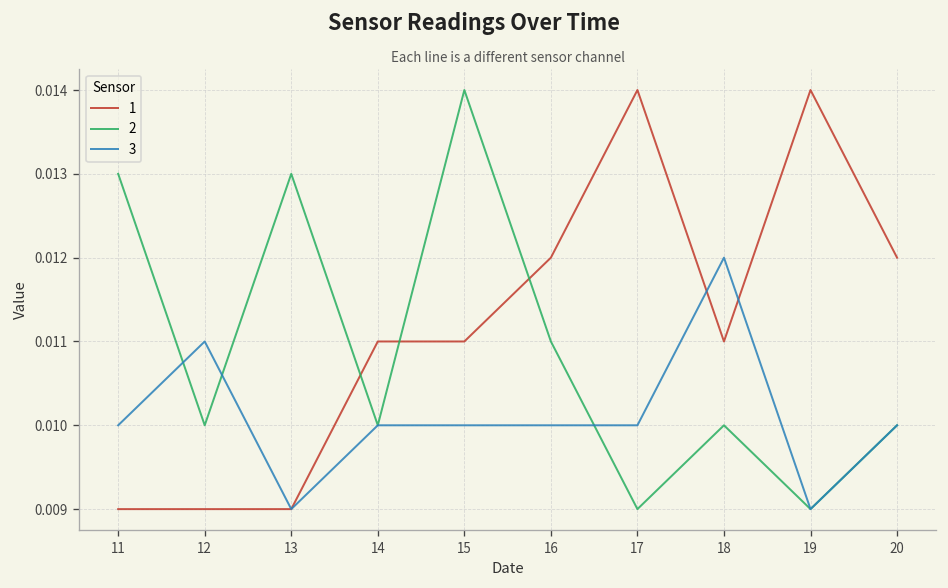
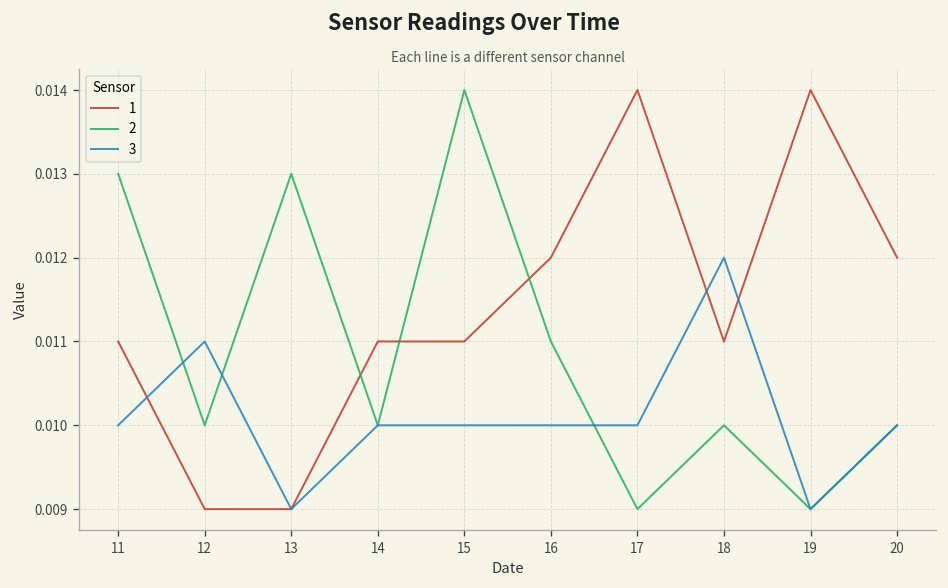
1, 11: 0.009 -> 0.011
